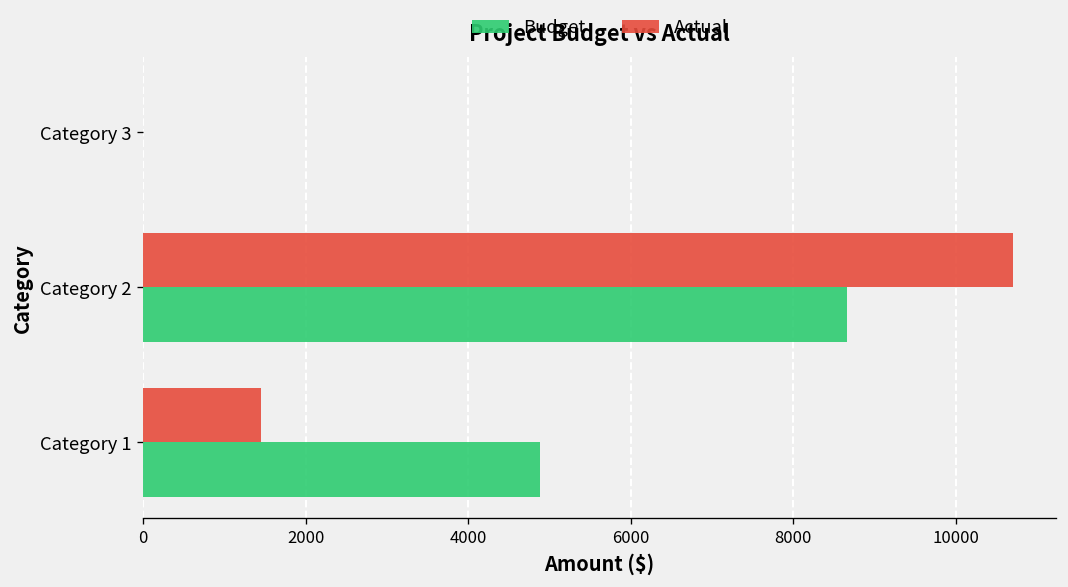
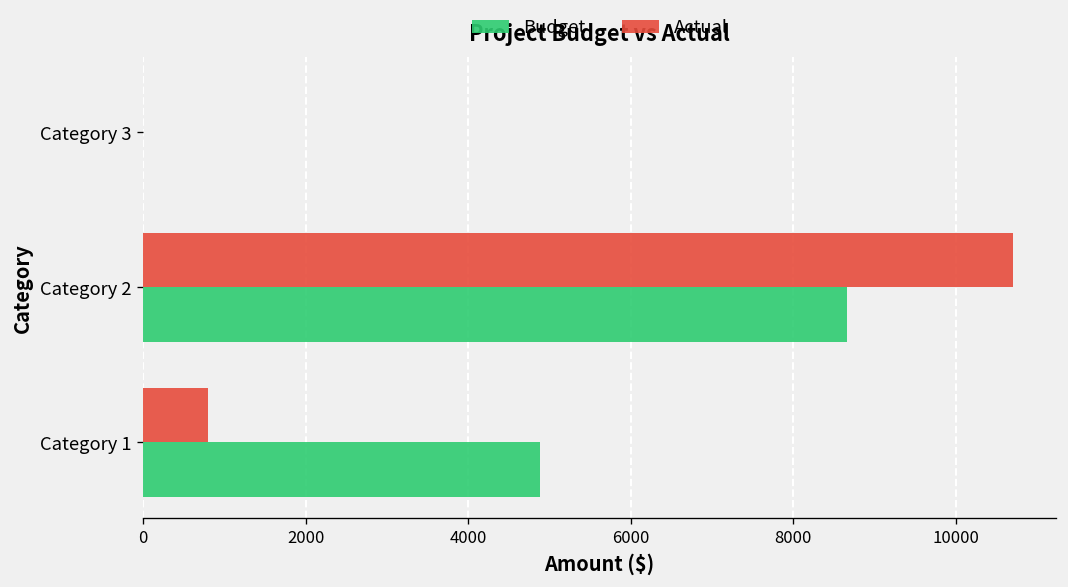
Actual, Category 1: 1500 -> 800
